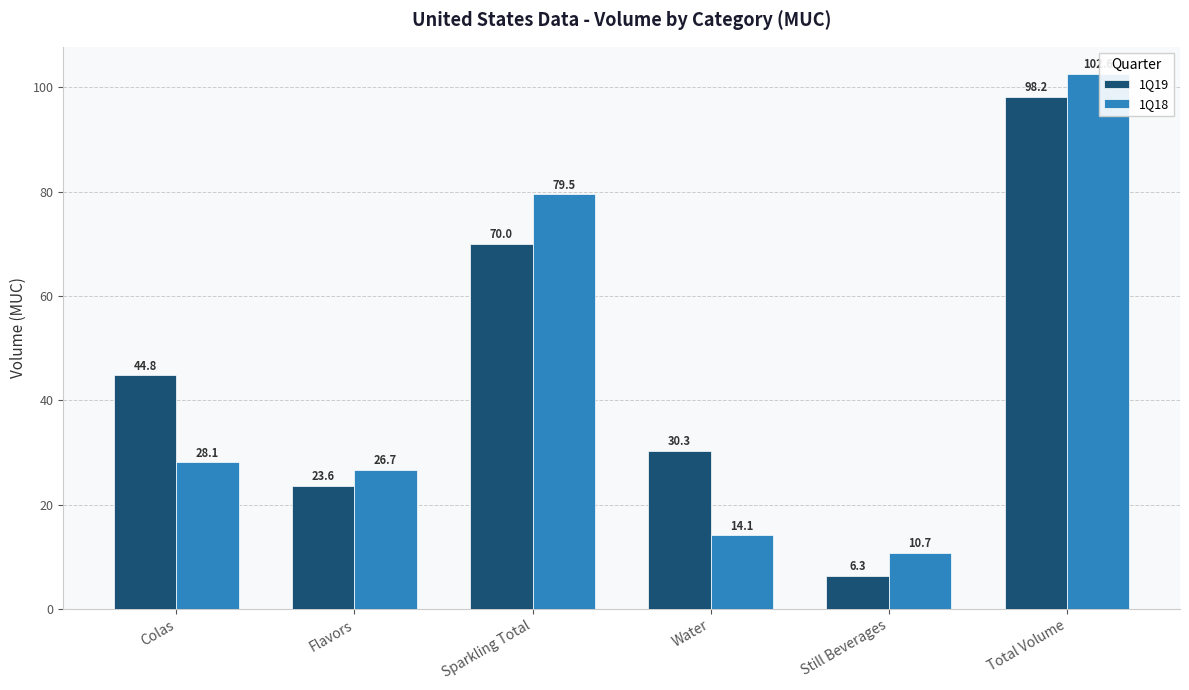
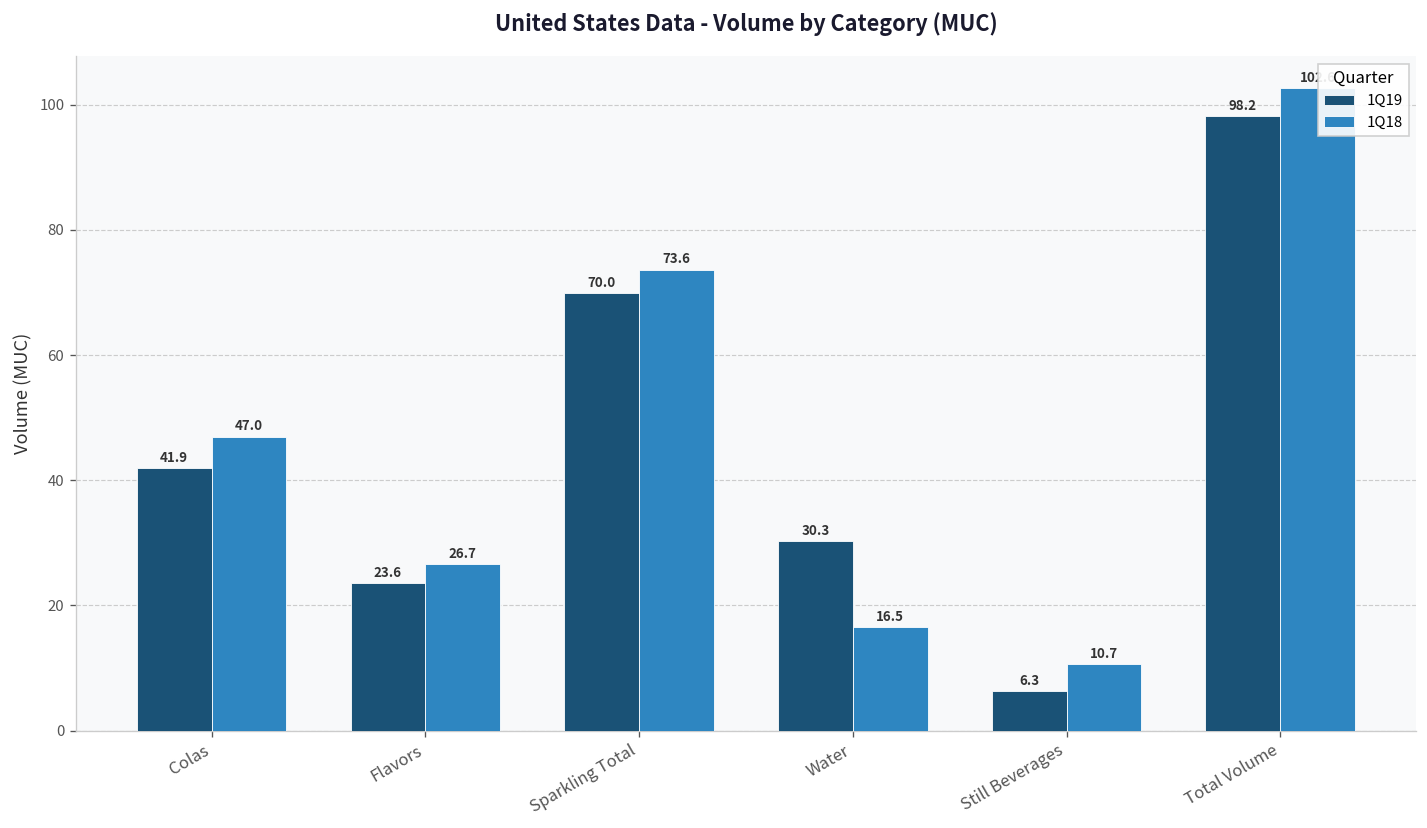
1Q19, Colas: 44.8 -> 41.9
1Q18, Colas: 28.1 -> 47.0
1Q18, Sparkling Total: 79.5 -> 73.6
1Q18, Water: 14.1 -> 16.5
